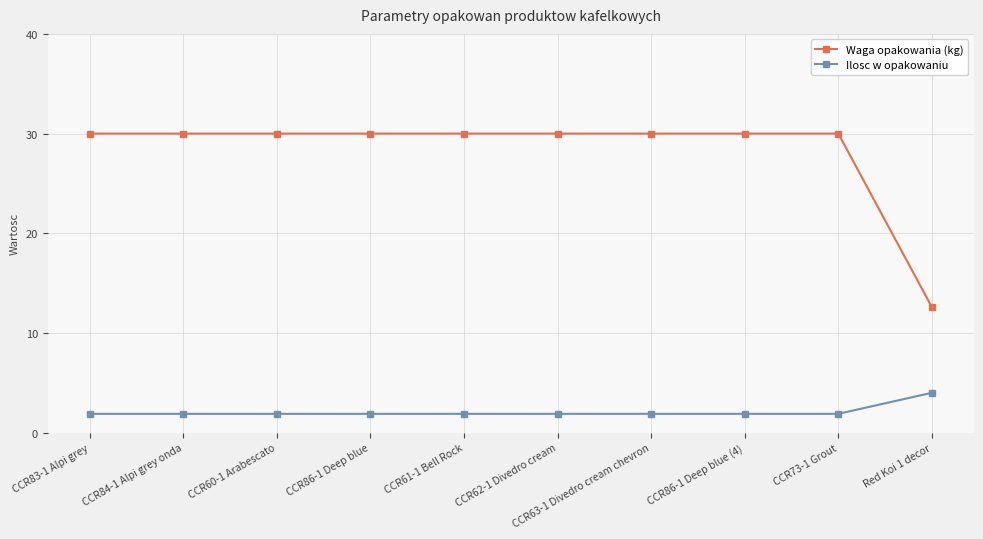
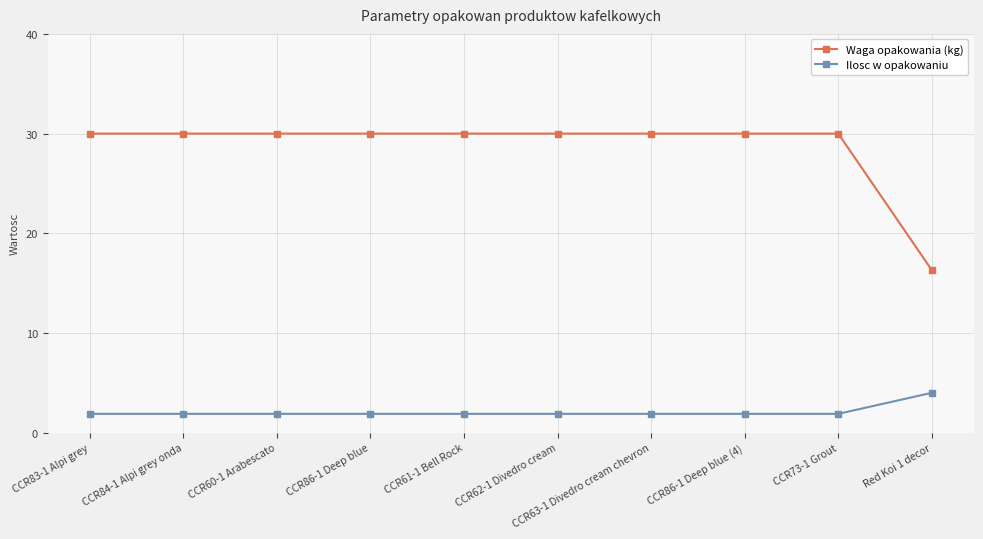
Waga opakowania (kg), Red Koi 1 decor: 13 -> 16
